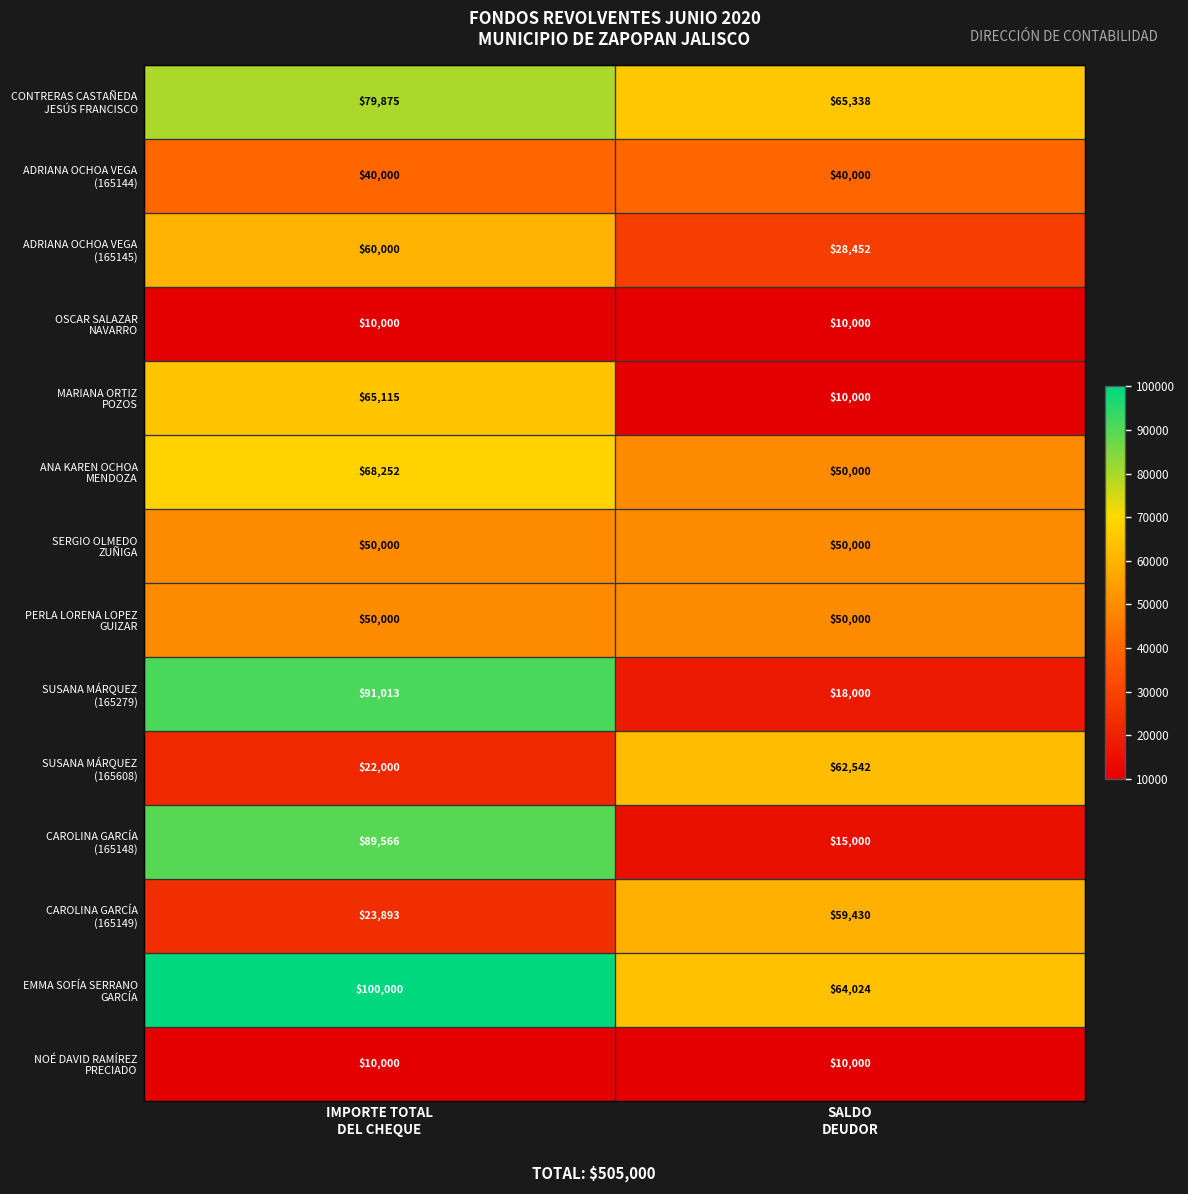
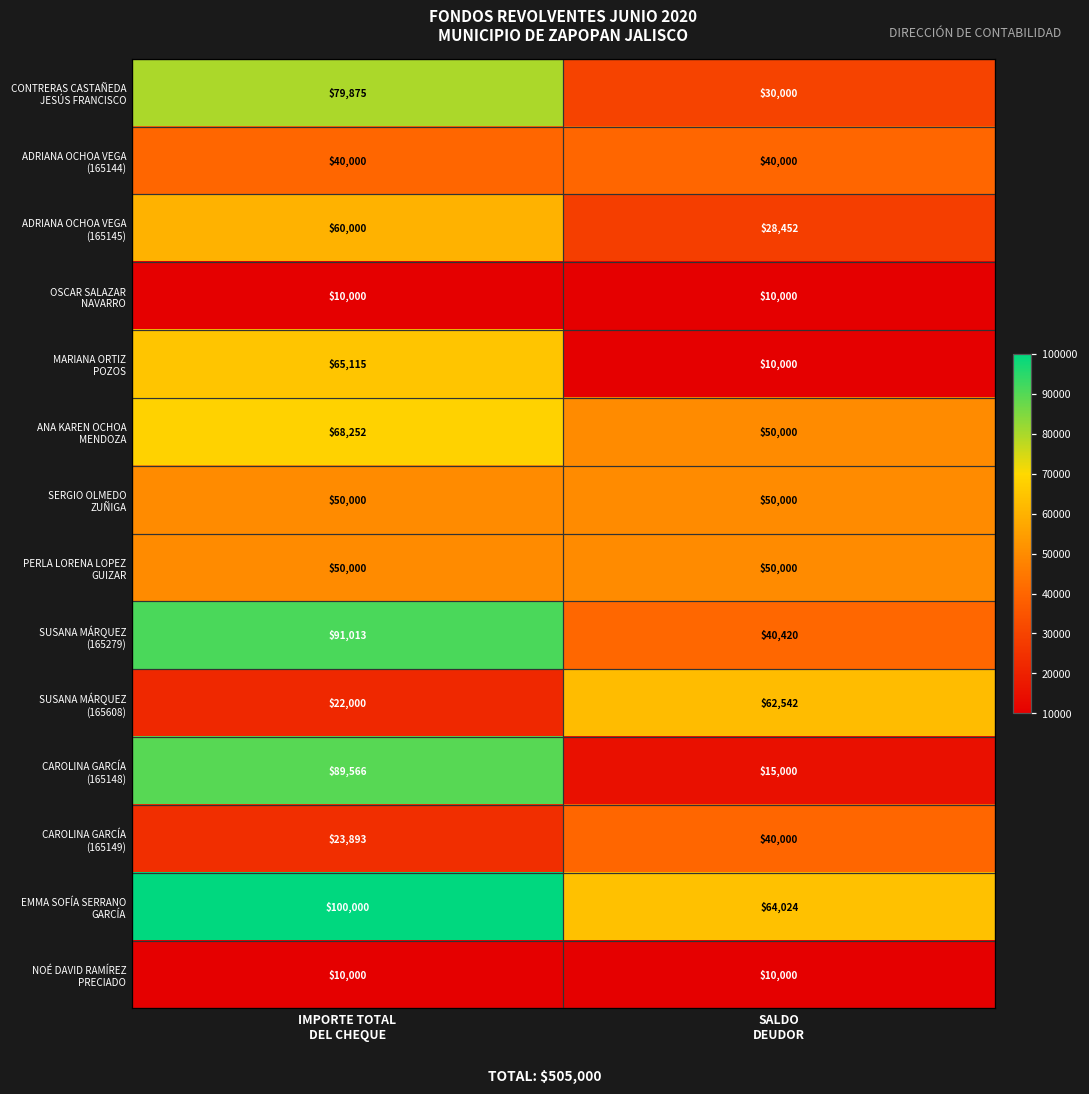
CONTRERAS CASTAÑEDA JESÚS FRANCISCO, SALDO DEUDOR: $65,338 -> $30,000
SUSANA MÁRQUEZ (165279), SALDO DEUDOR: $18,000 -> $40,420
CAROLINA GARCÍA (165149), SALDO DEUDOR: $59,430 -> $40,000
